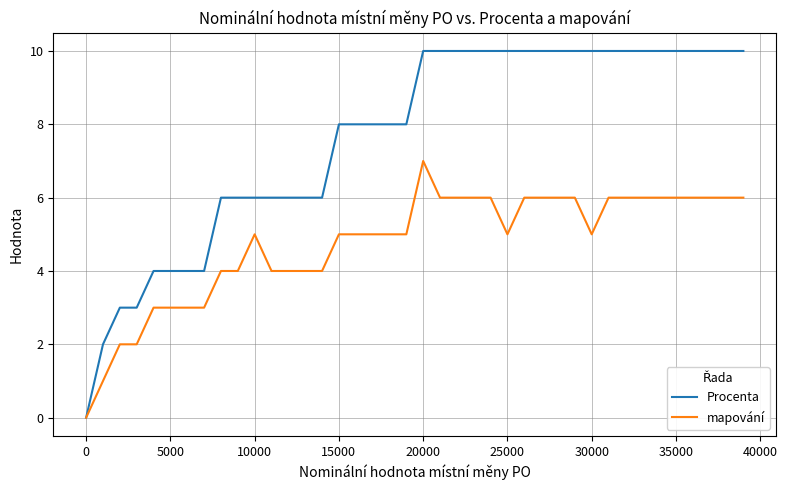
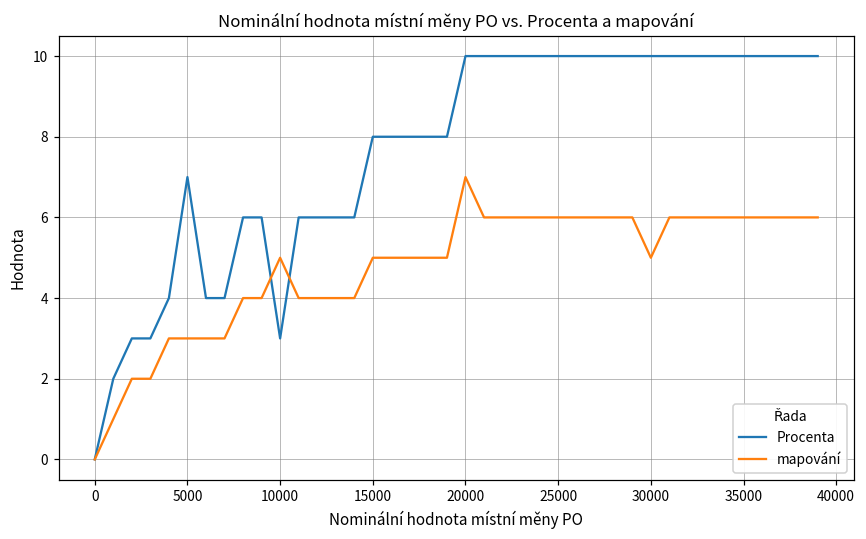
Procenta, 5000: 4 -> 7
Procenta, 10000: 6 -> 3
mapování, 25000: 5 -> 6
